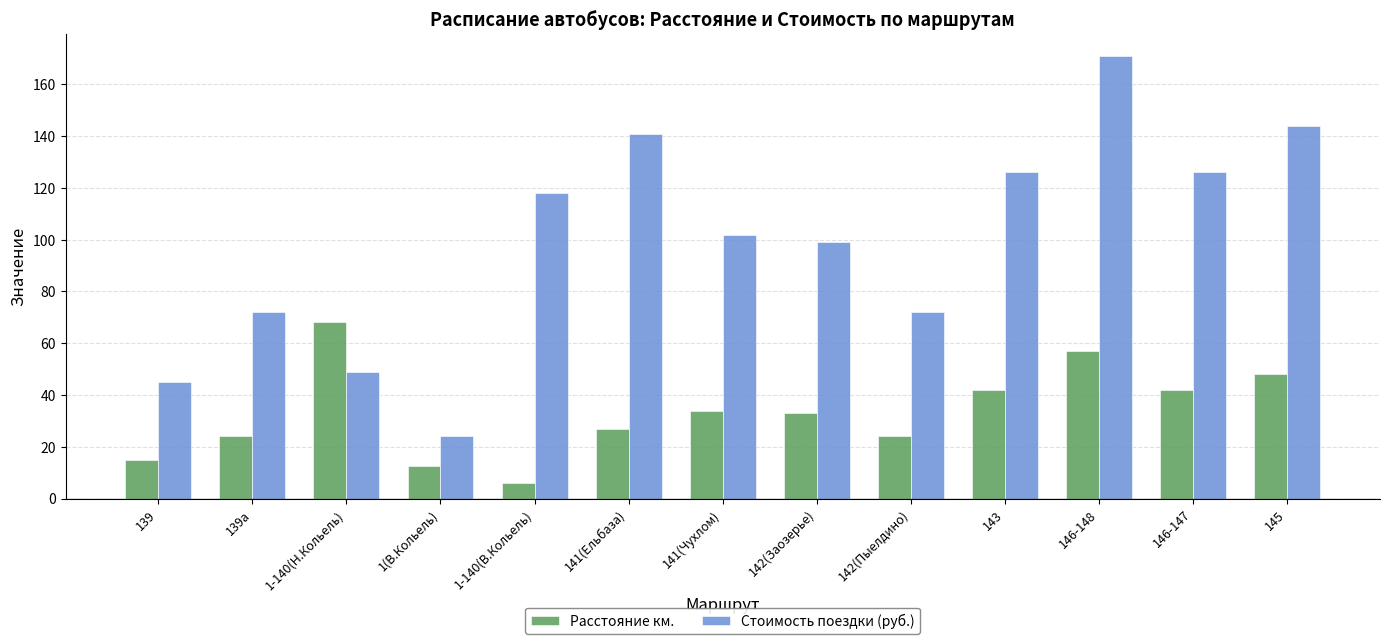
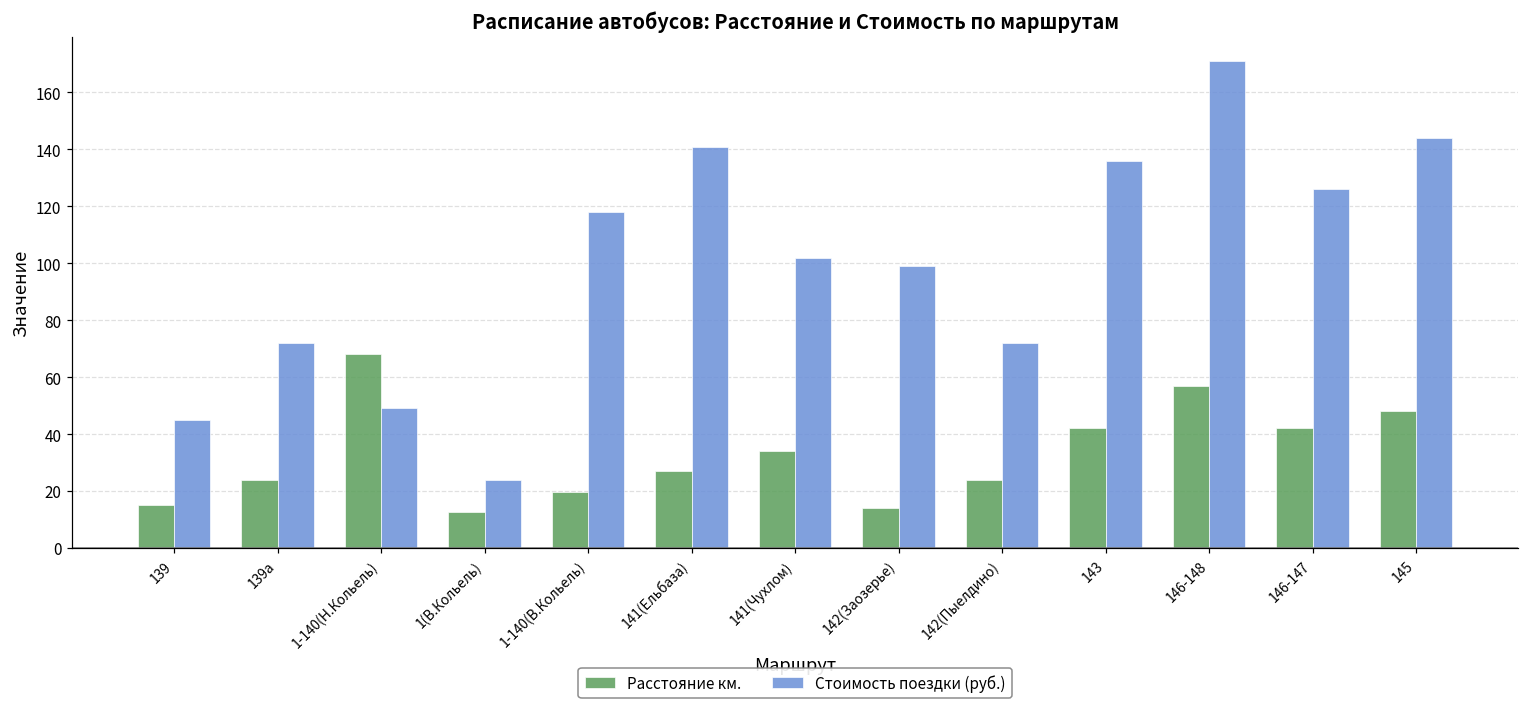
Расстояние км., 1-140(В.Кольель): 6 -> 20
Расстояние км., 142(Заозерье): 33 -> 14
Стоимость поездки (руб.), 143: 126 -> 136
